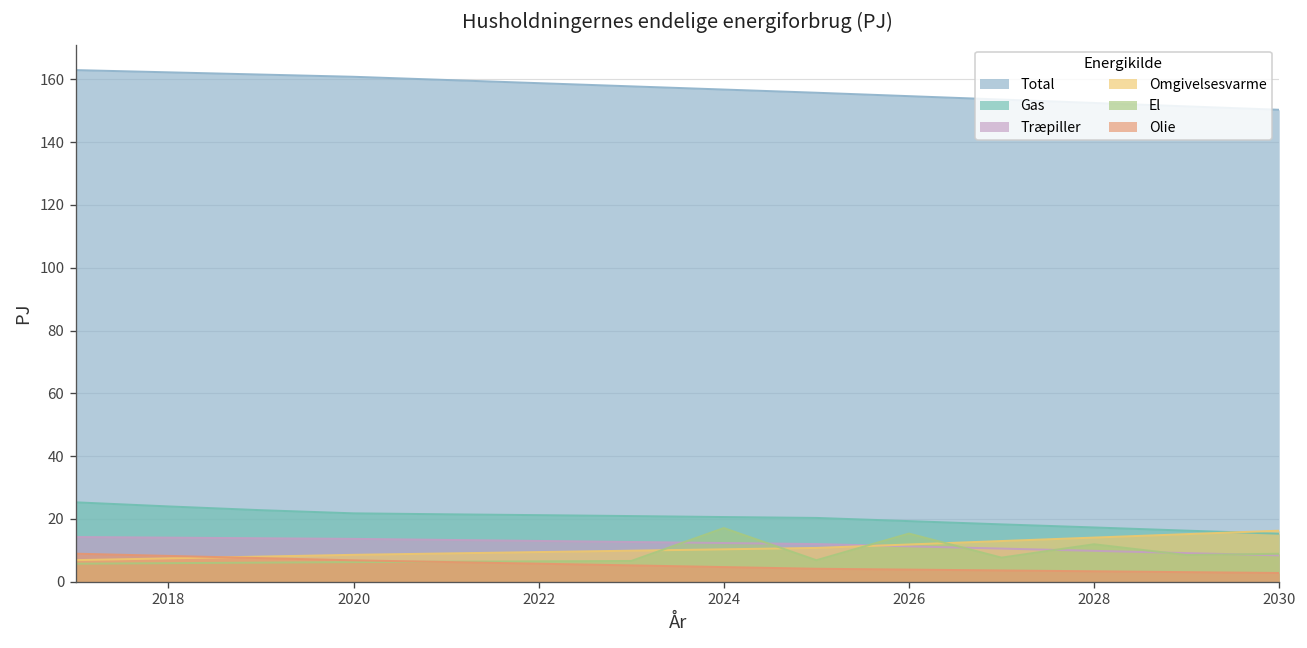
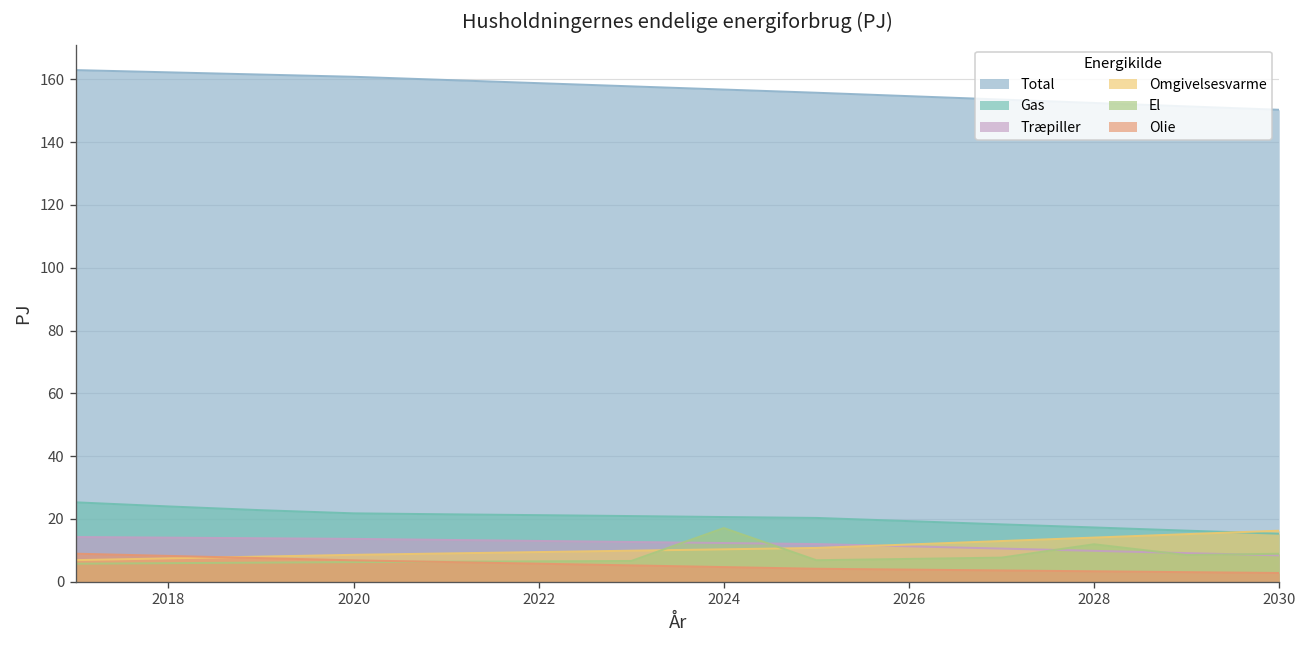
El, 2026: 15 -> 7
